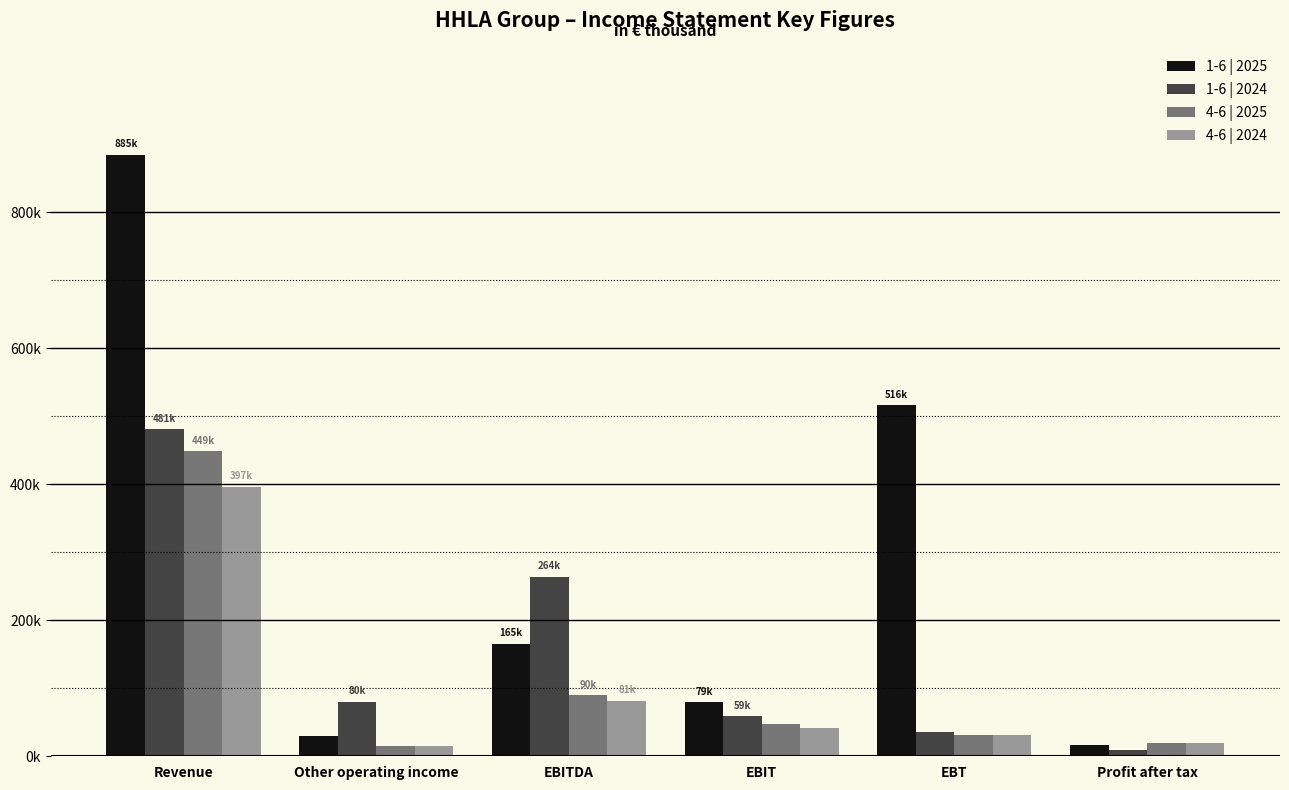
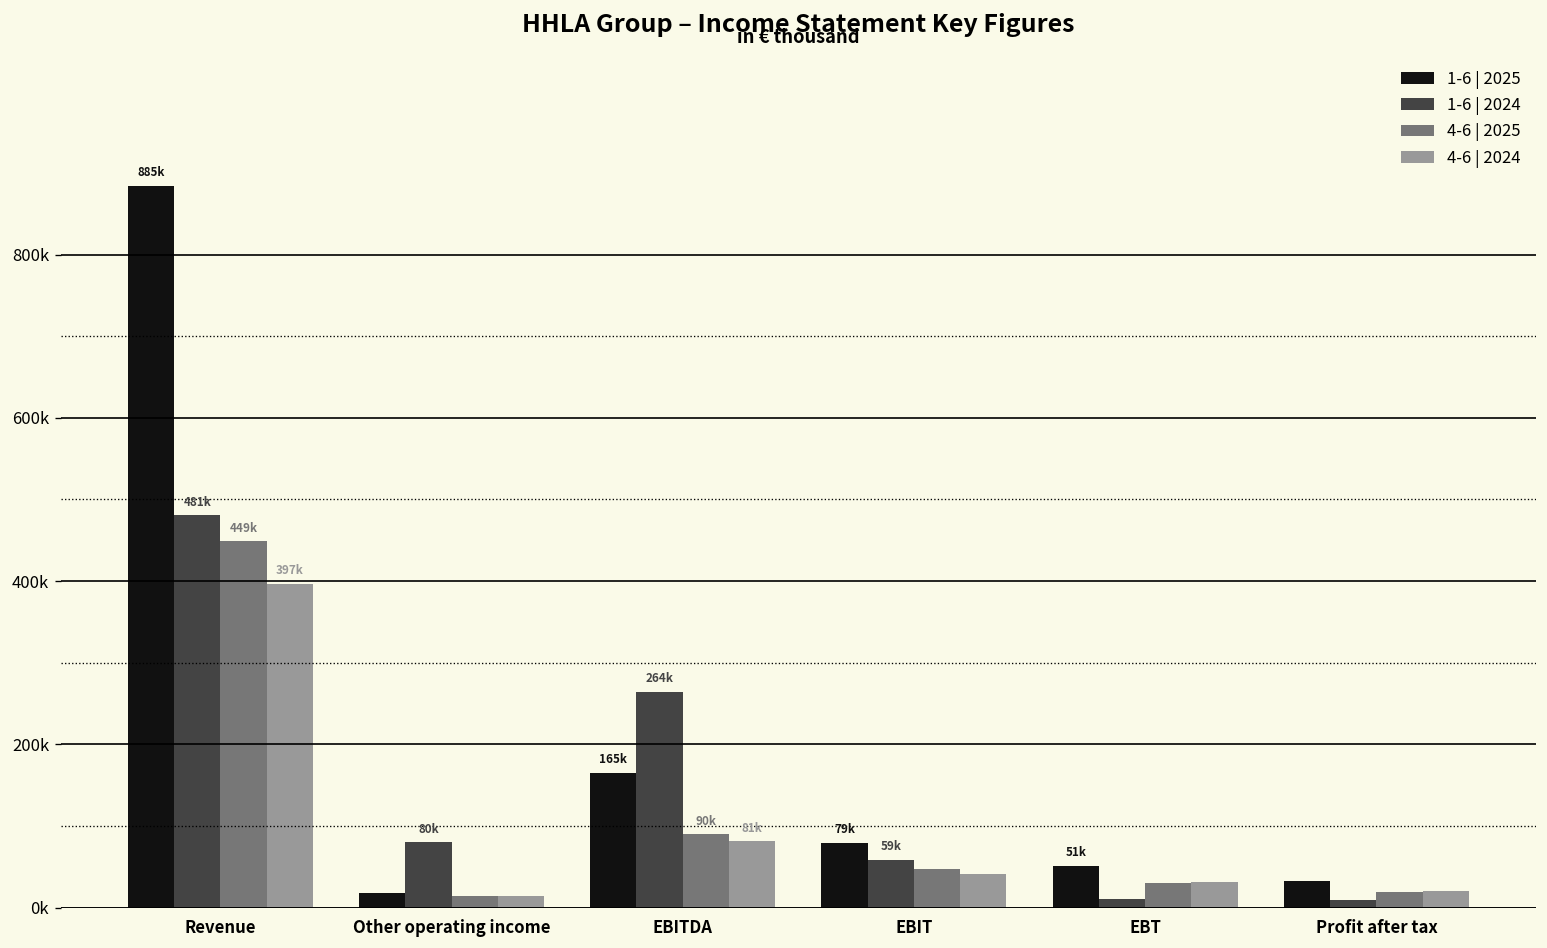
1-6 | 2025, Other operating income: 30000 -> 20000
1-6 | 2025, EBT: 516k -> 51k
1-6 | 2024, EBT: 40000 -> 10000
1-6 | 2025, Profit after tax: 20000 -> 30000
